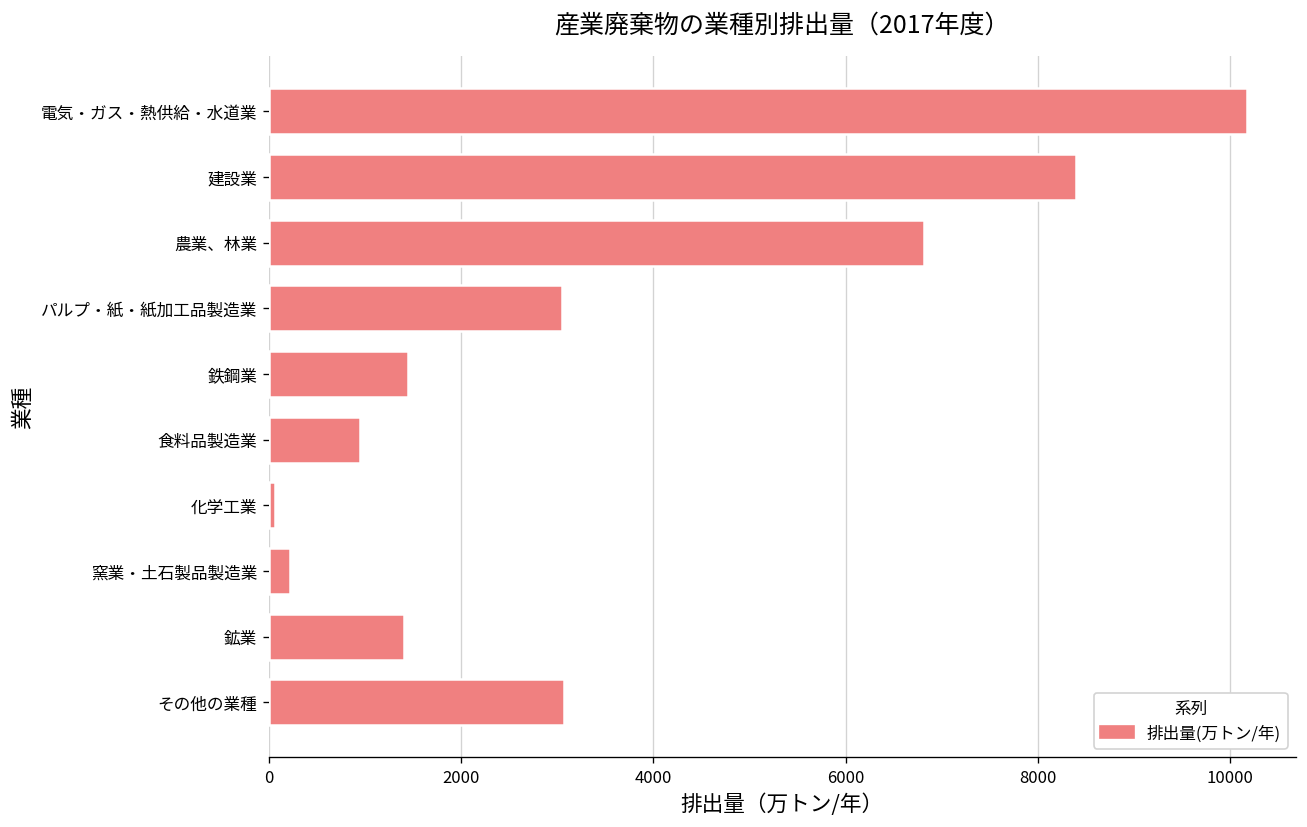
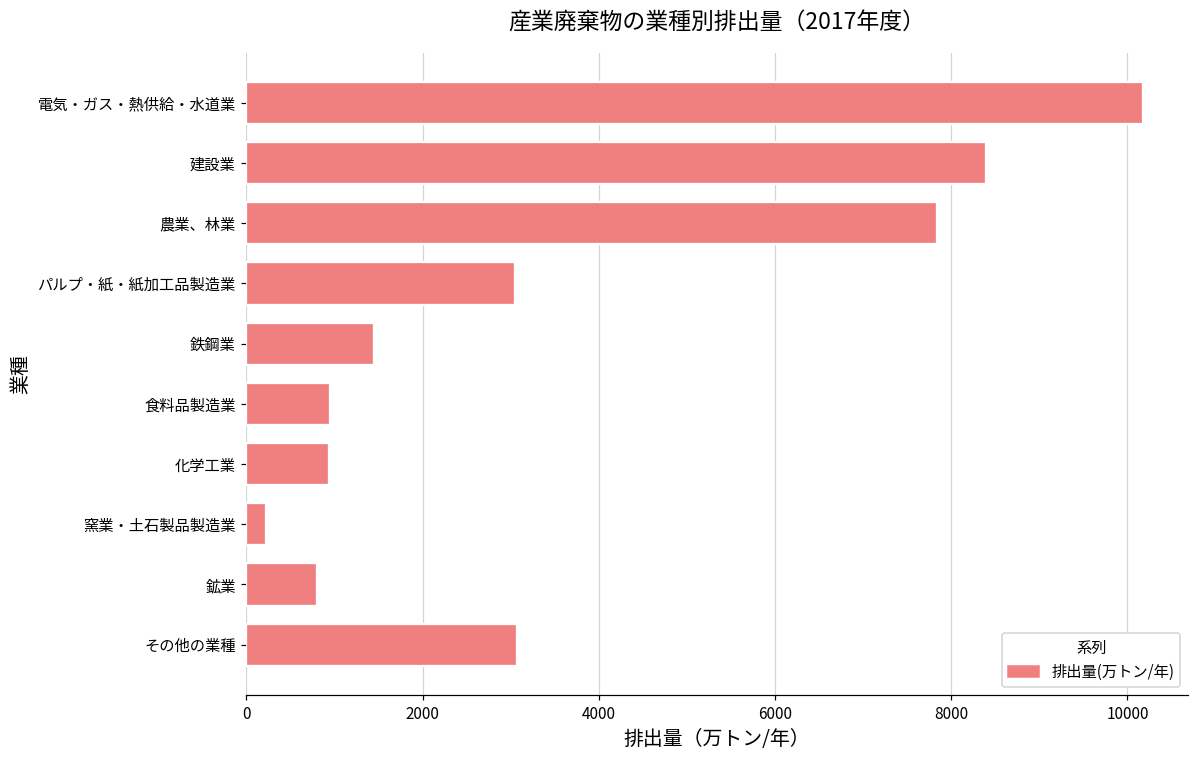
農業、林業: 6800 -> 7800
化学工業: 100 -> 900
鉱業: 1400 -> 800
